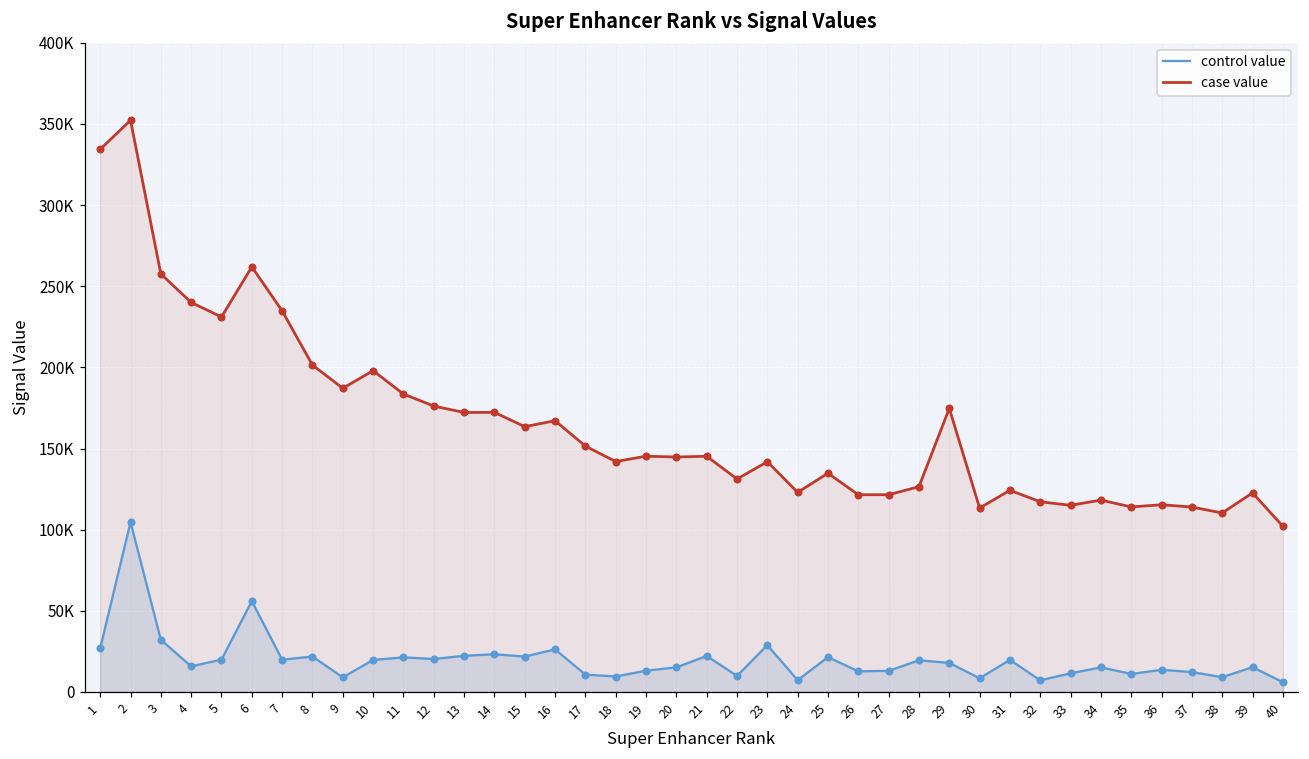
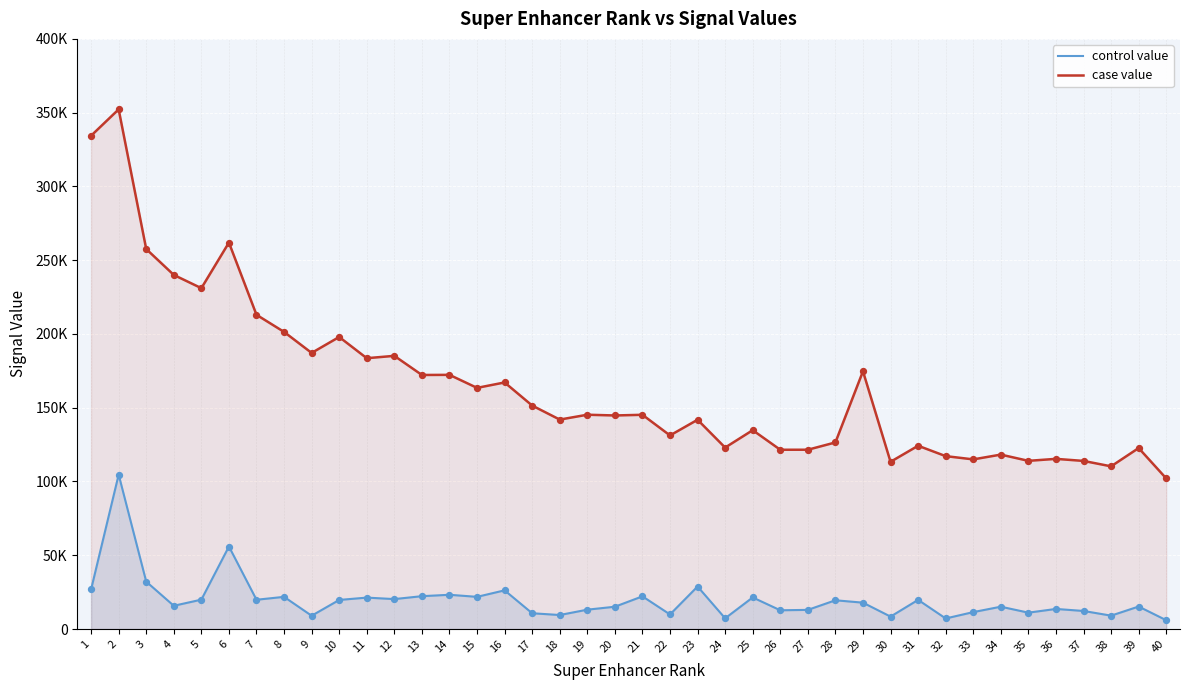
case value, 7: 235000 -> 213000
case value, 12: 176000 -> 185000
